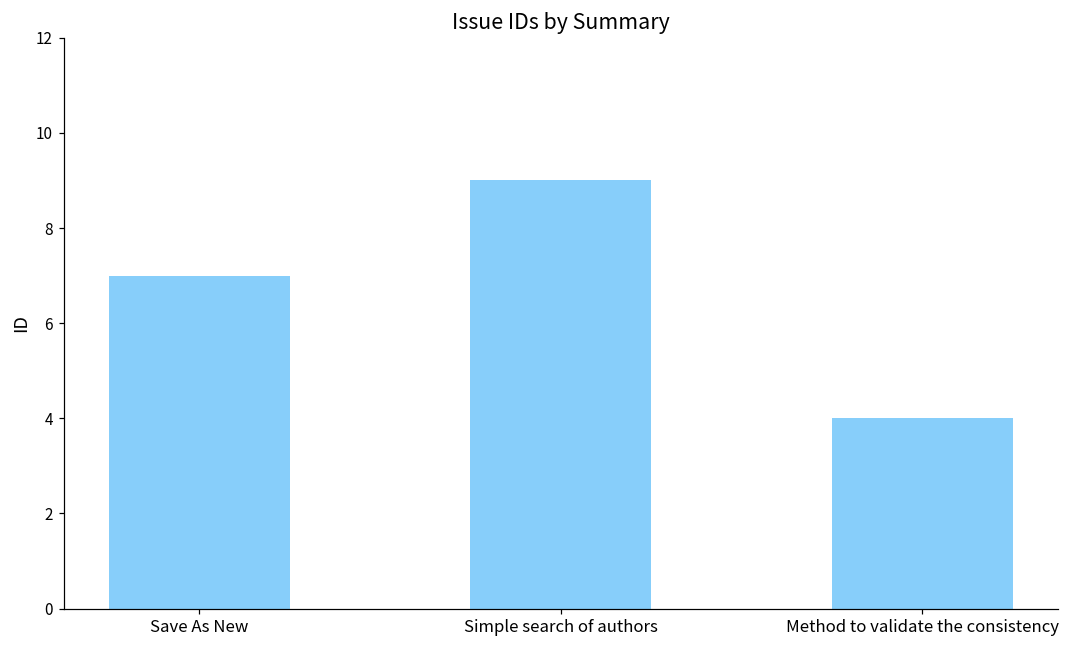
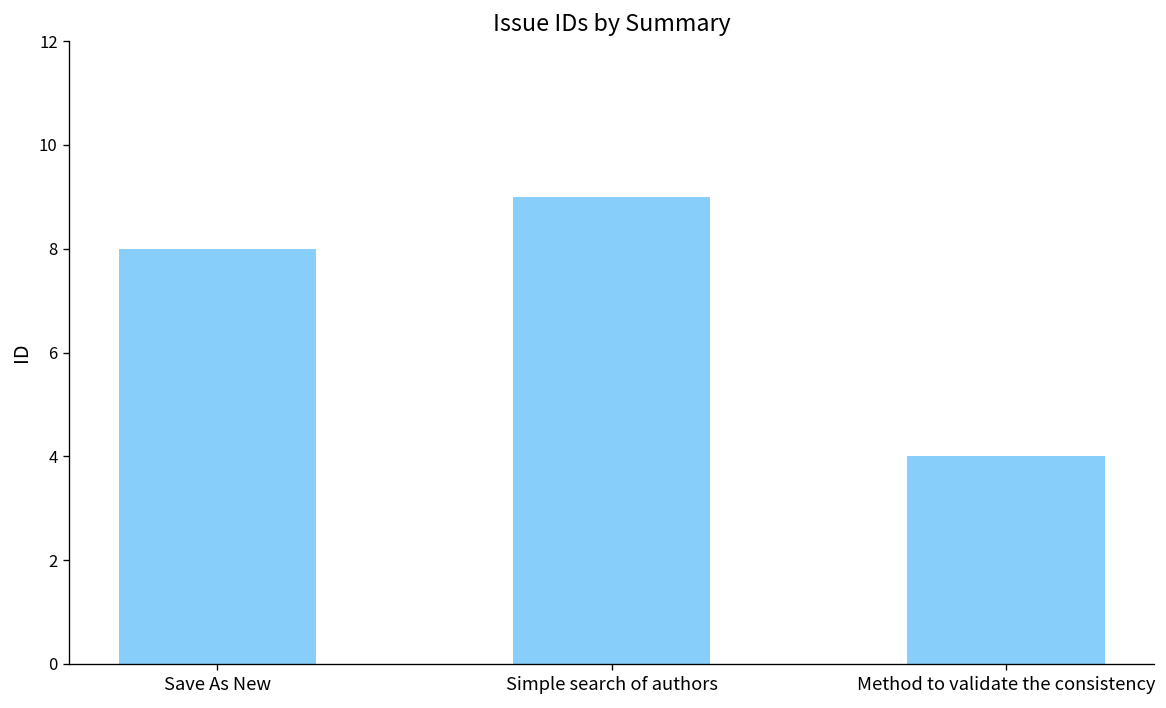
Save As New: 7 -> 8
